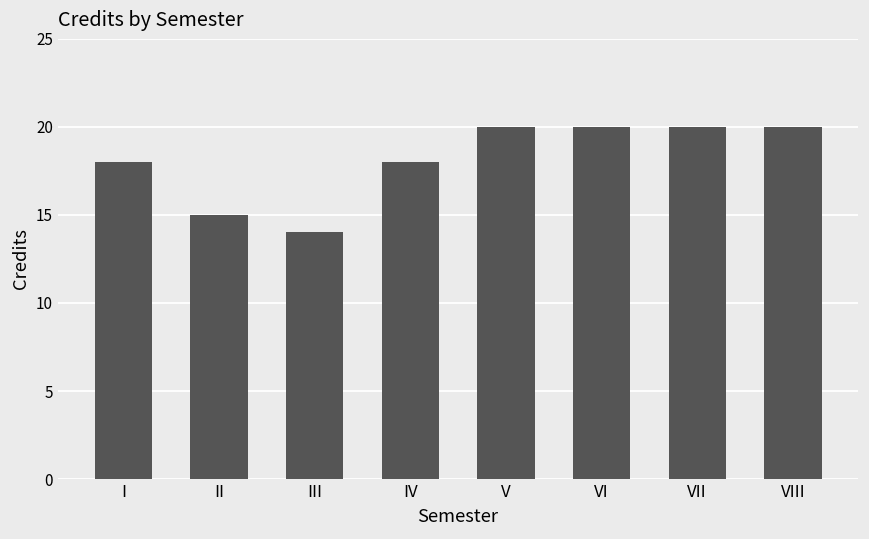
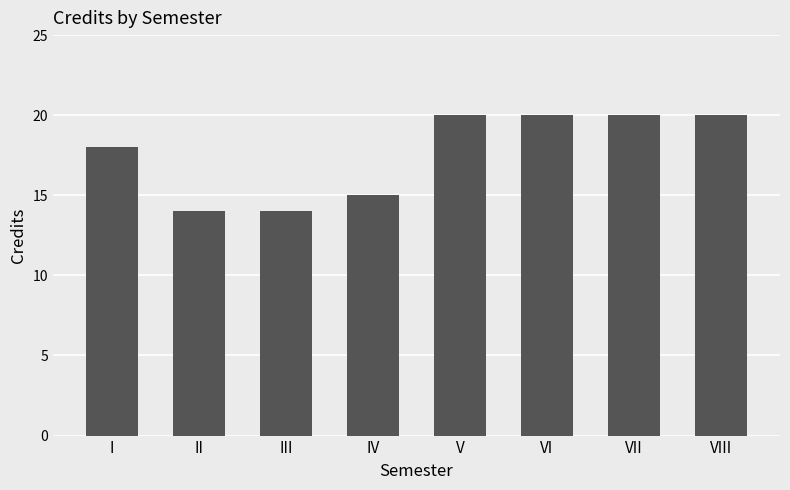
II: 15 -> 14
IV: 18 -> 15
